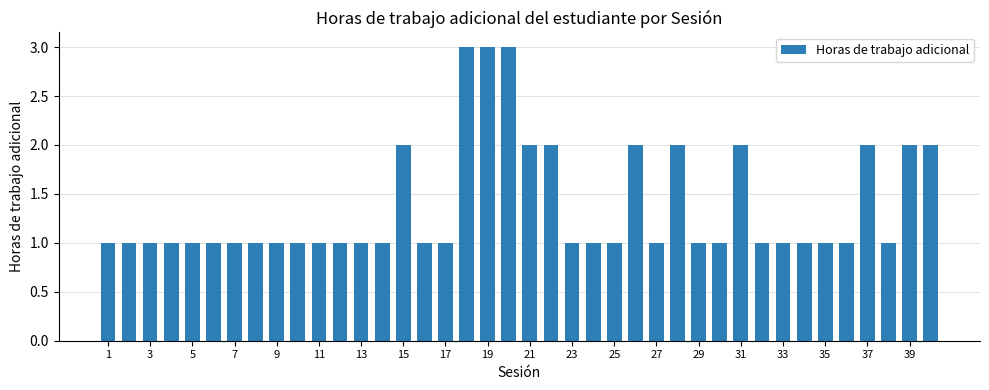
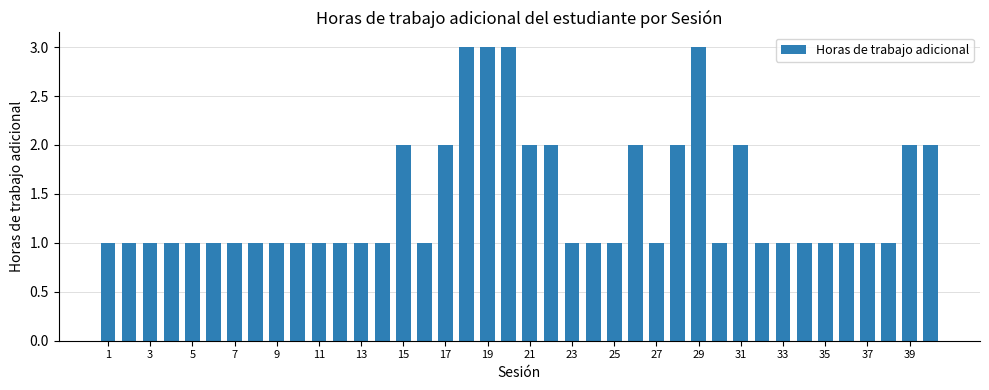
17: 1 -> 2
29: 1 -> 3
37: 2 -> 1
